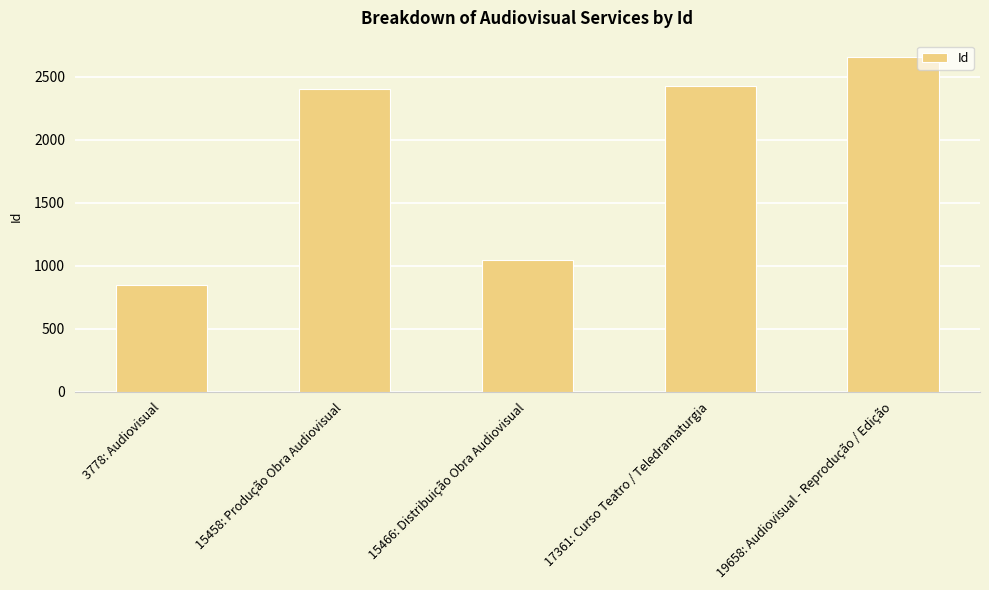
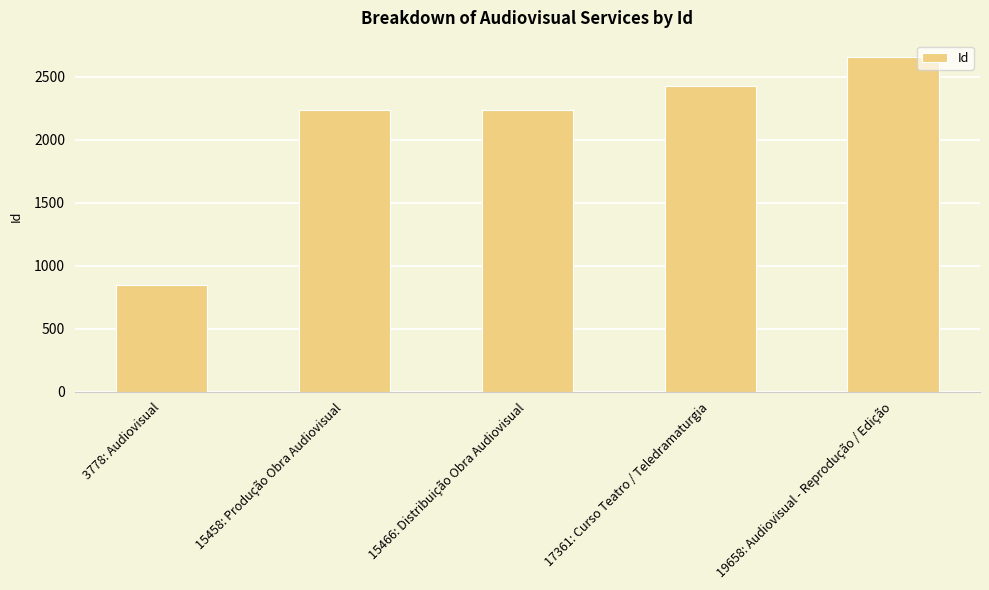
15458: Produção Obra Audiovisual: 2400 -> 2240
15466: Distribuição Obra Audiovisual: 1040 -> 2240
